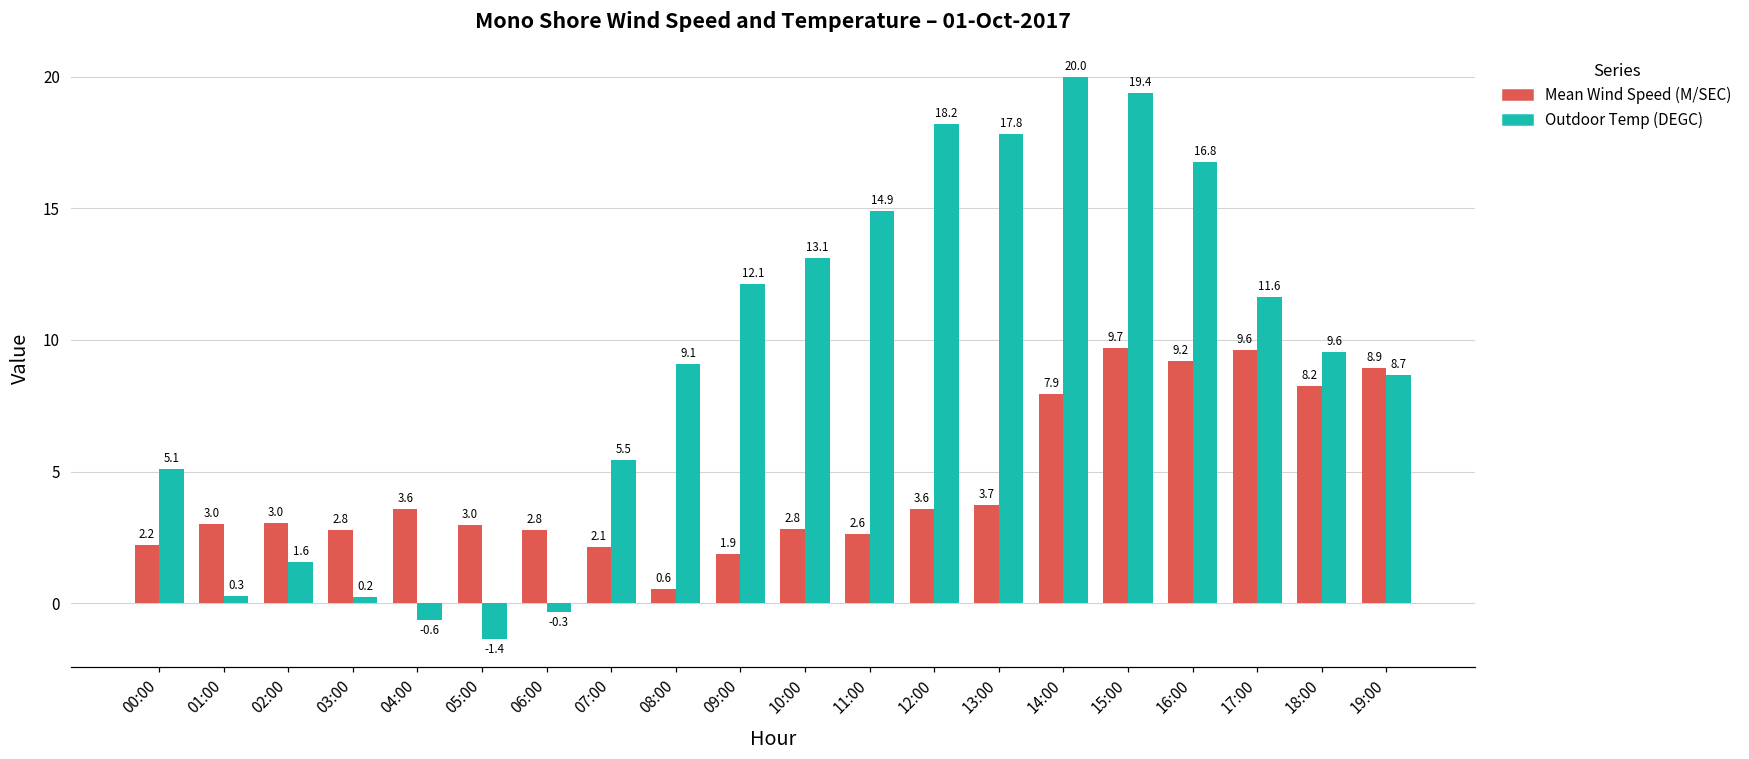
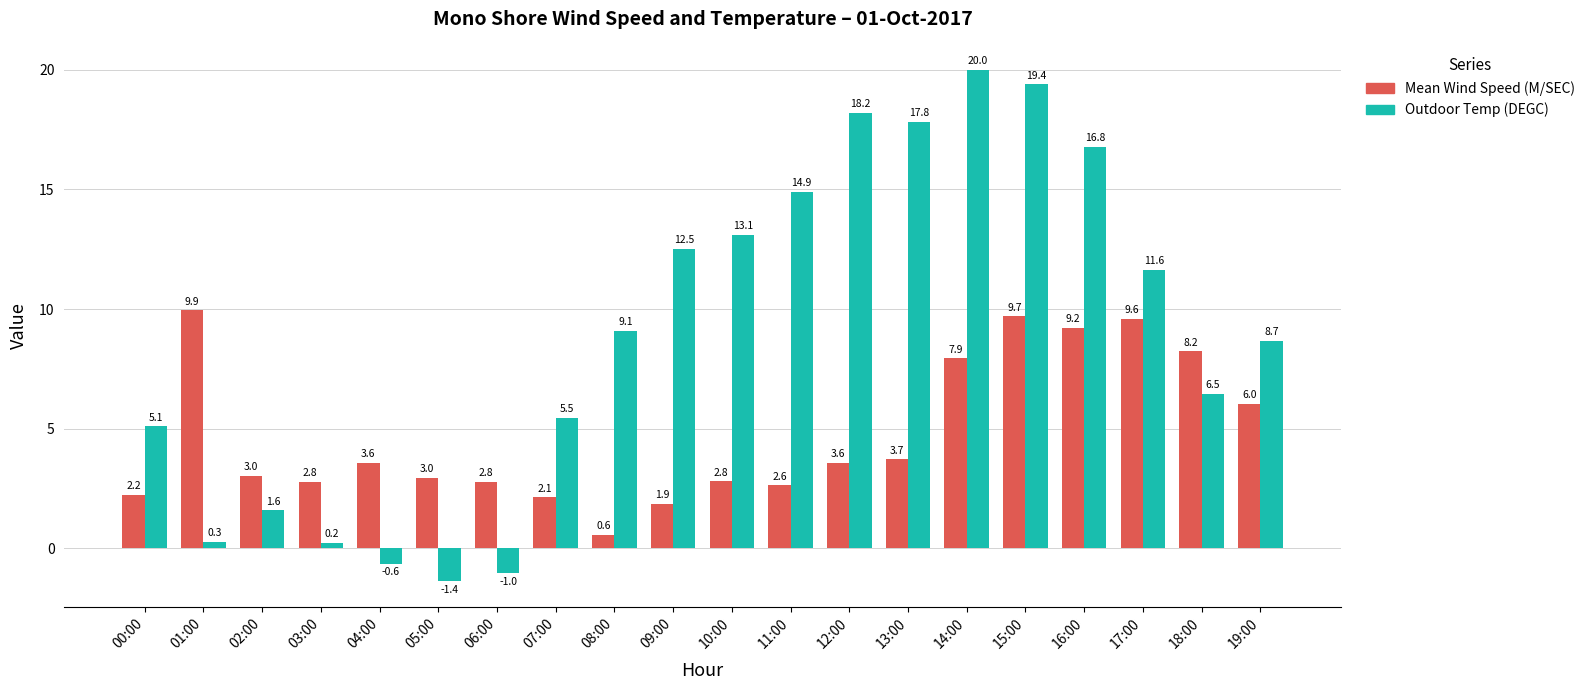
Mean Wind Speed (M/SEC), 01:00: 3.0 -> 9.9
Outdoor Temp (DEGC), 06:00: -0.3 -> -1.0
Outdoor Temp (DEGC), 09:00: 12.1 -> 12.5
Outdoor Temp (DEGC), 18:00: 9.6 -> 6.5
Mean Wind Speed (M/SEC), 19:00: 8.9 -> 6.0
